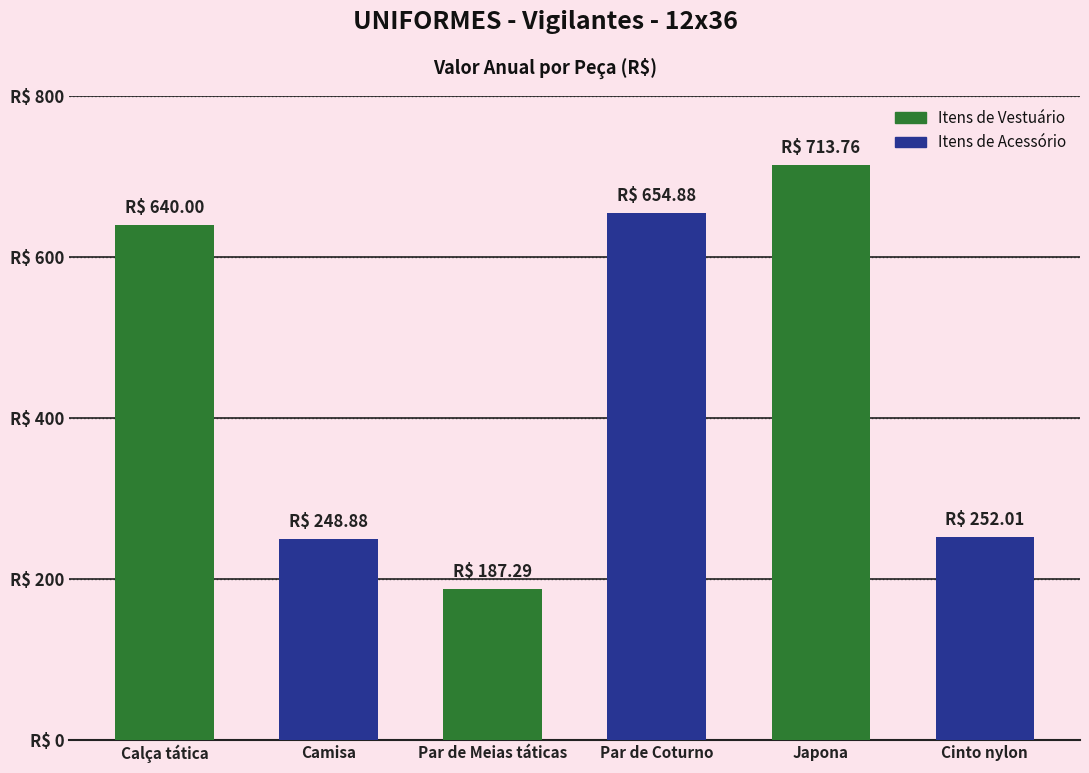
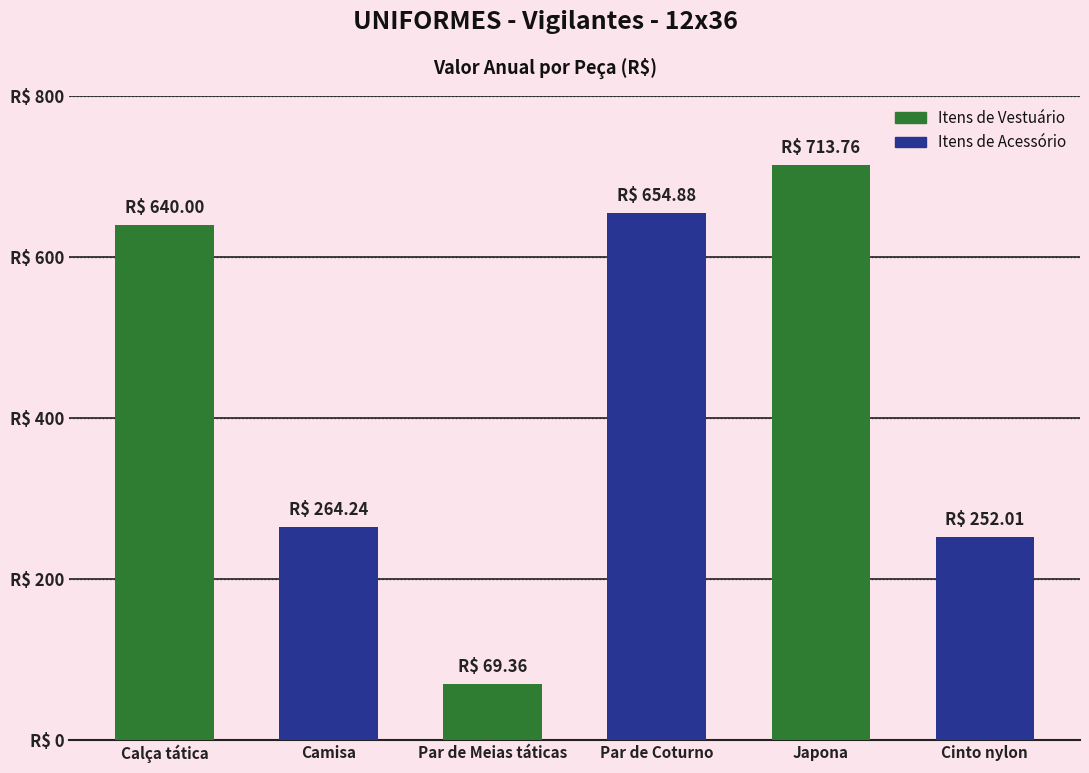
Camisa: 248.88 -> 264.24
Par de Meias táticas: 187.29 -> 69.36
